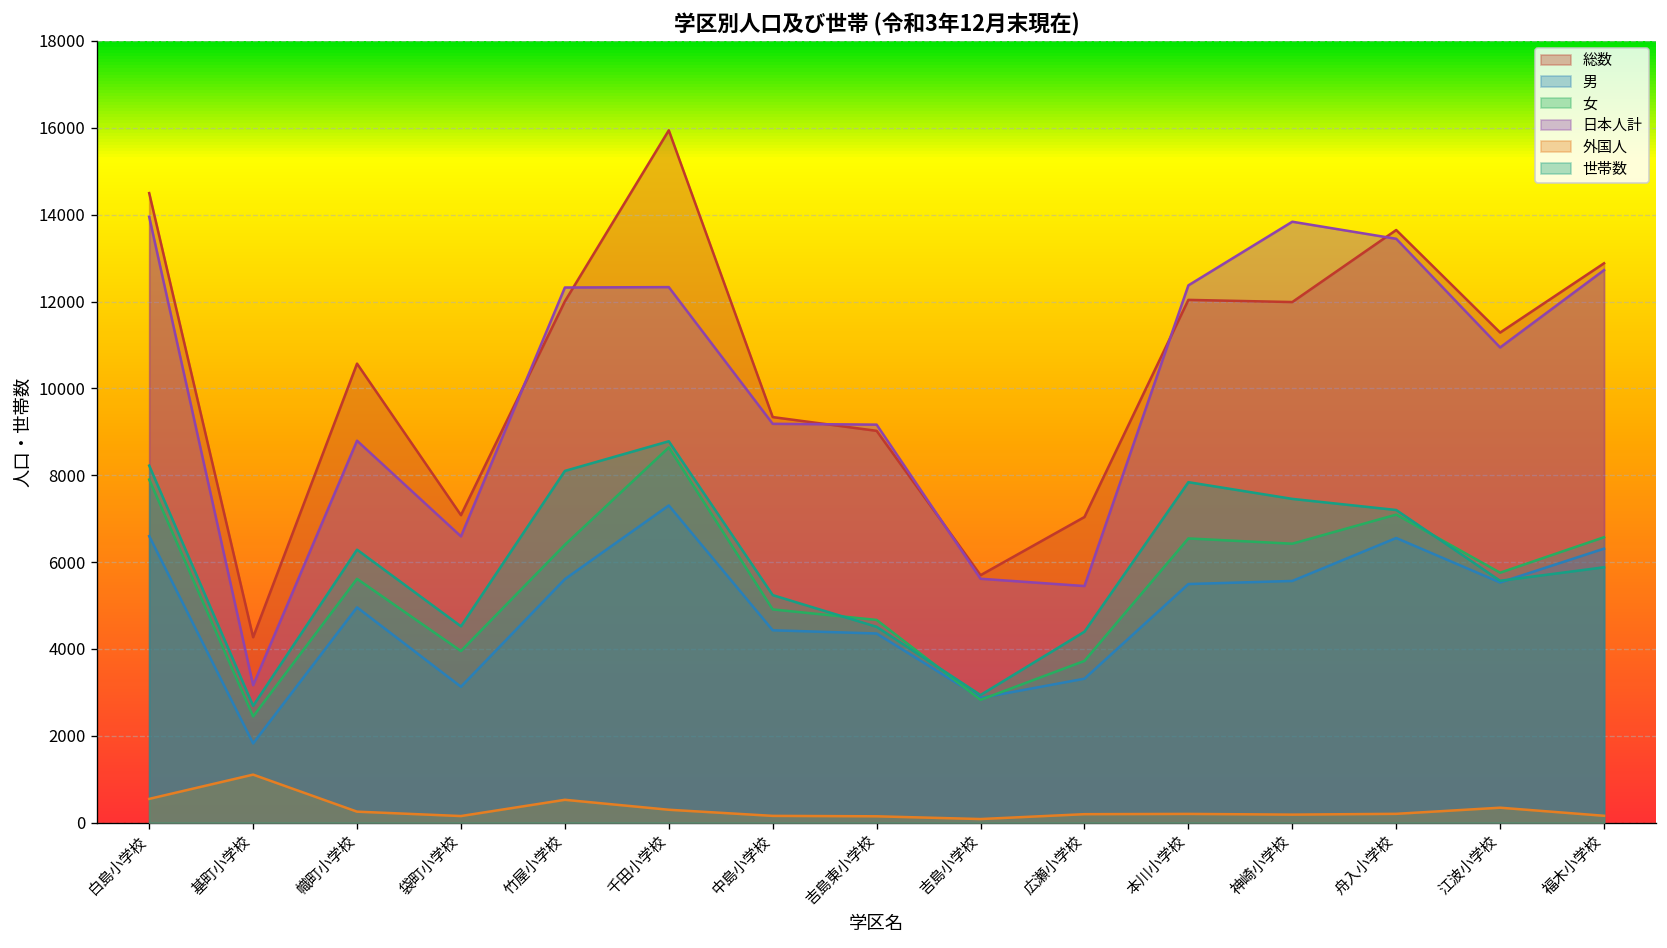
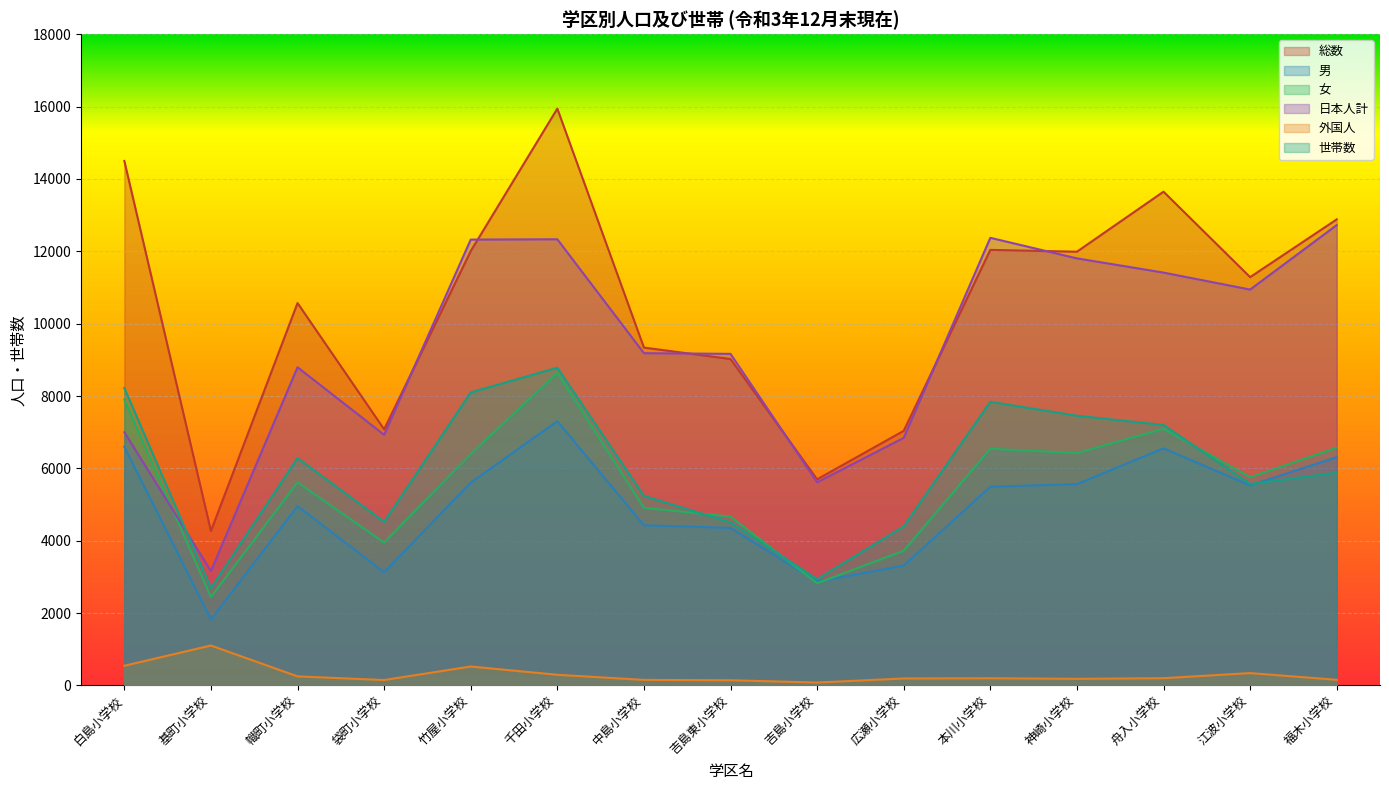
日本人計, 白島小学校: 14000 -> 7000
日本人計, 袋町小学校: 6600 -> 6900
日本人計, 広瀬小学校: 5400 -> 6800
日本人計, 神崎小学校: 13800 -> 11800
日本人計, 舟入小学校: 13400 -> 11400
